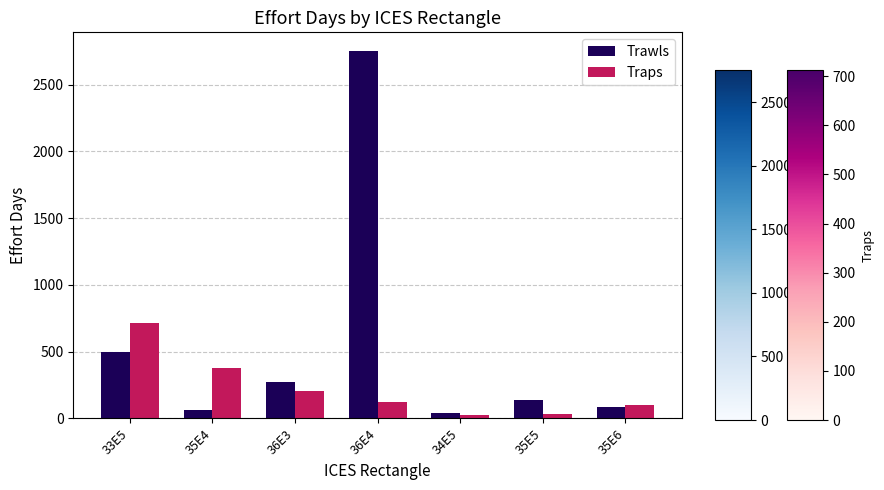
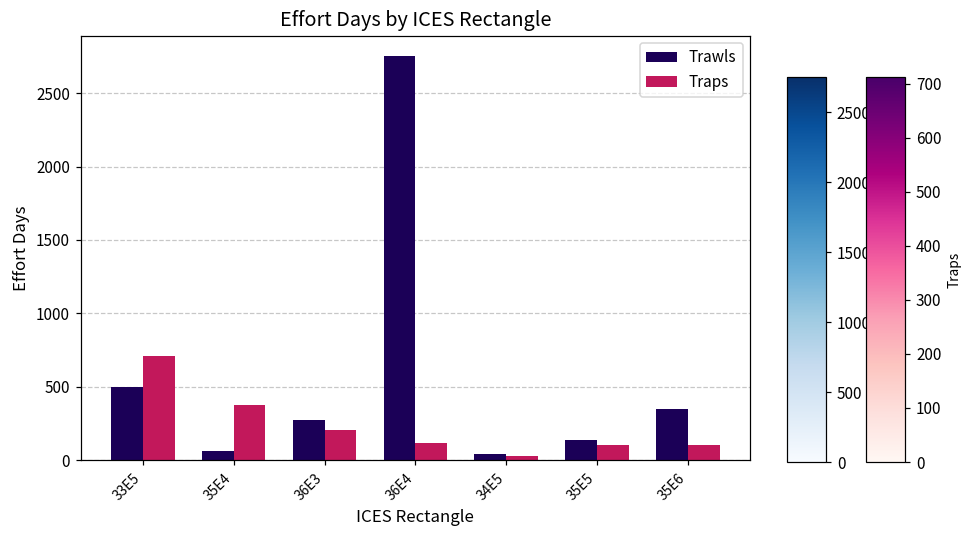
Traps, 35E5: 40 -> 100
Trawls, 35E6: 90 -> 350
